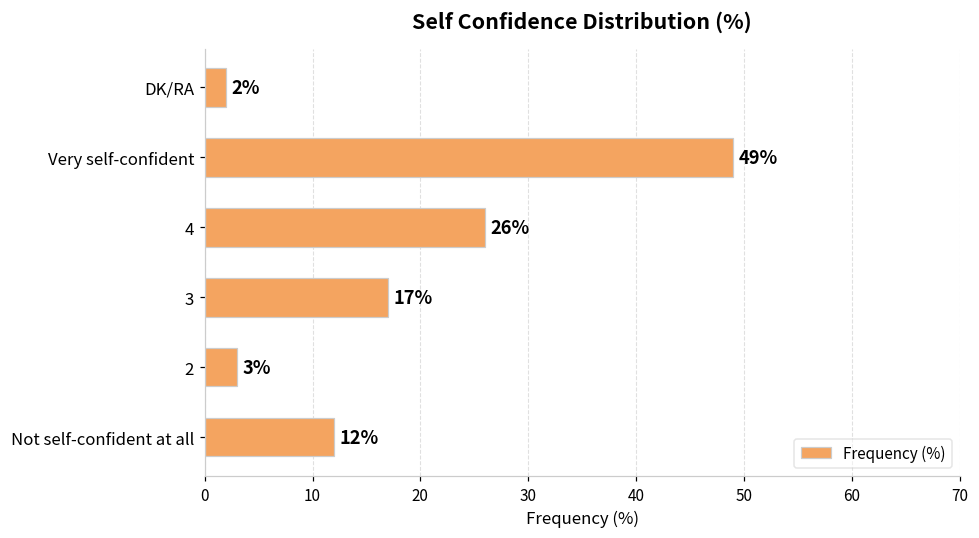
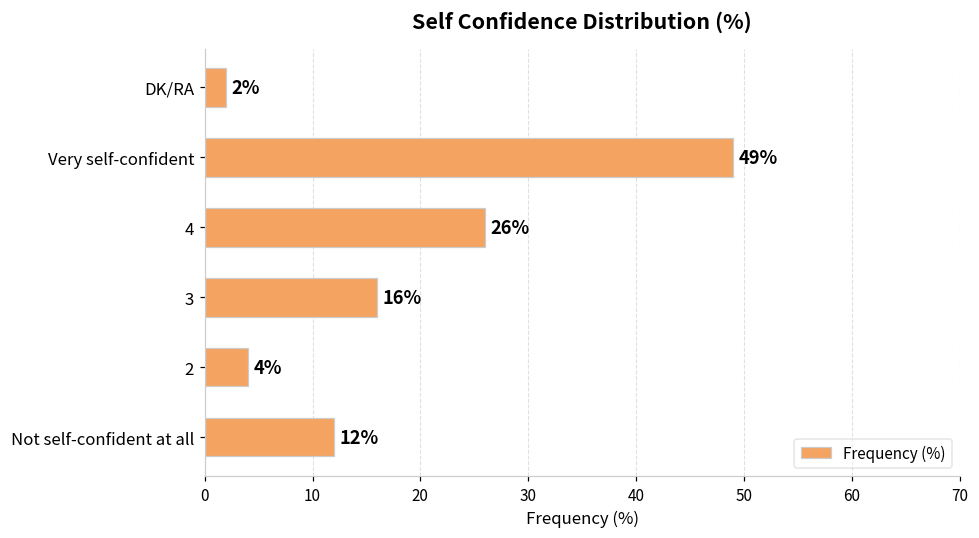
3: 17% -> 16%
2: 3% -> 4%
